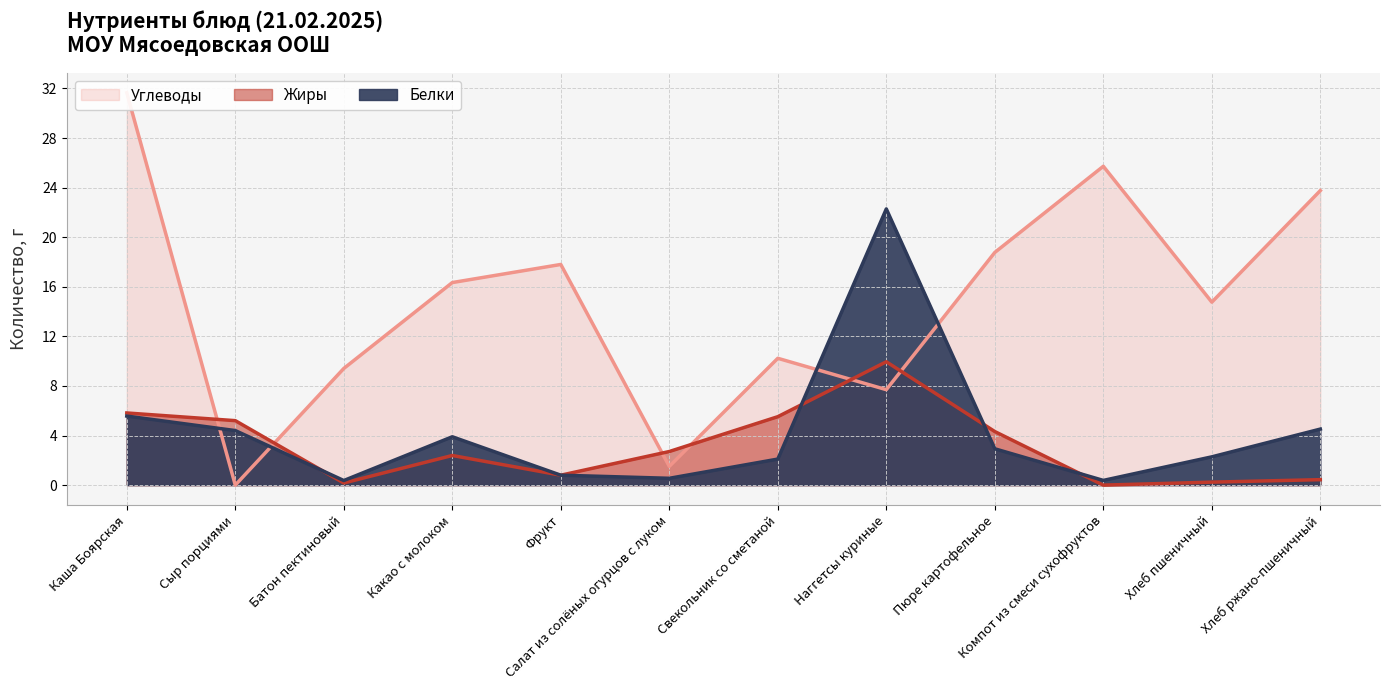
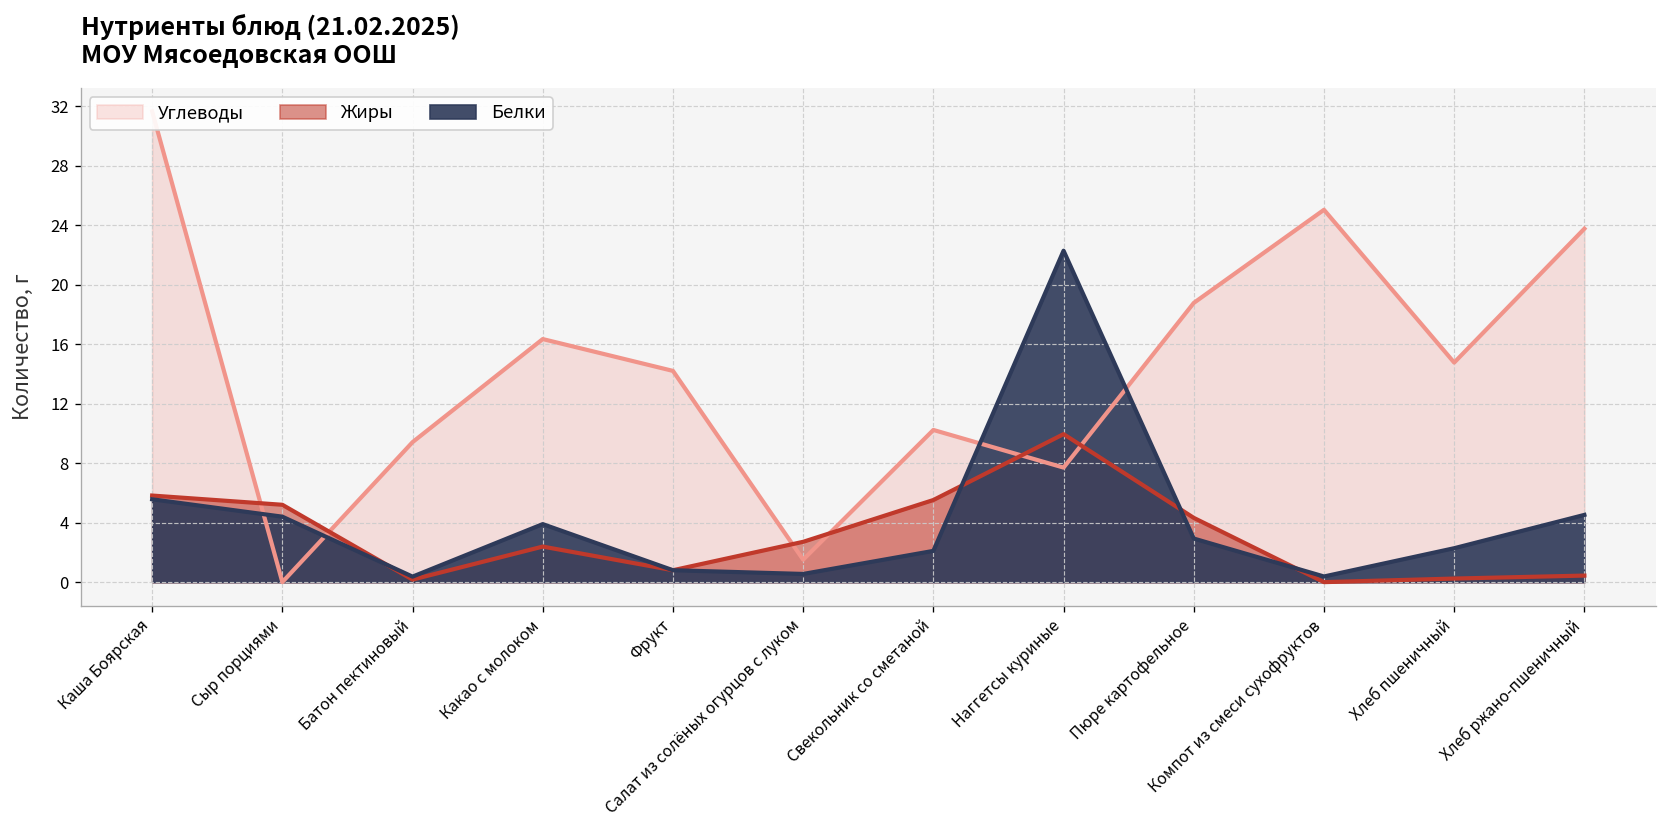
Углеводы, Фрукт: 17.8 -> 14.2
Углеводы, Компот из смеси сухофруктов: 25.7 -> 25.0
